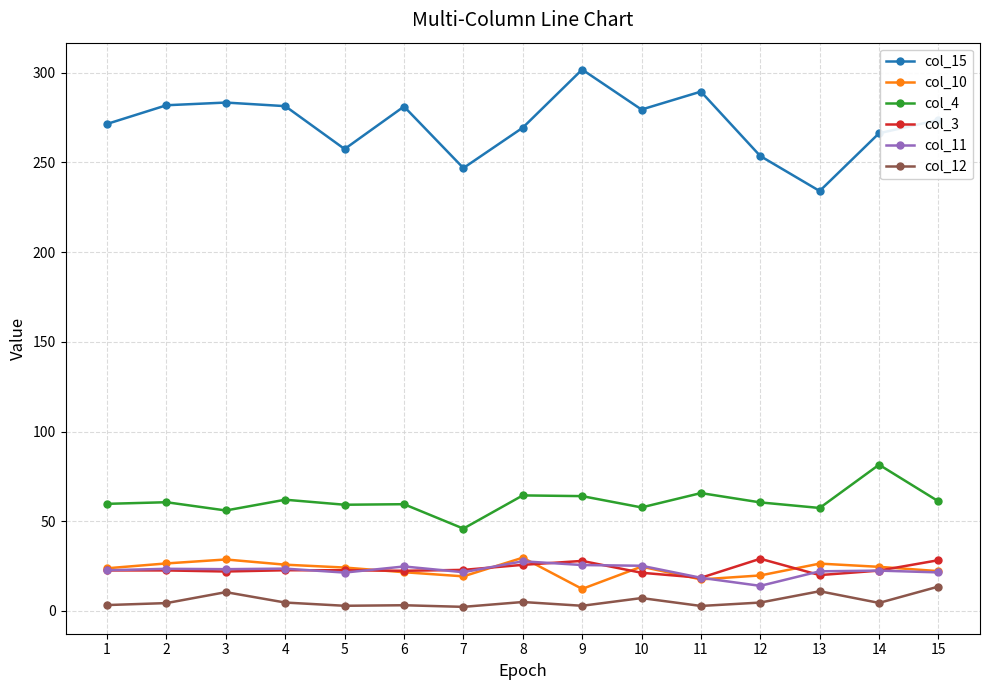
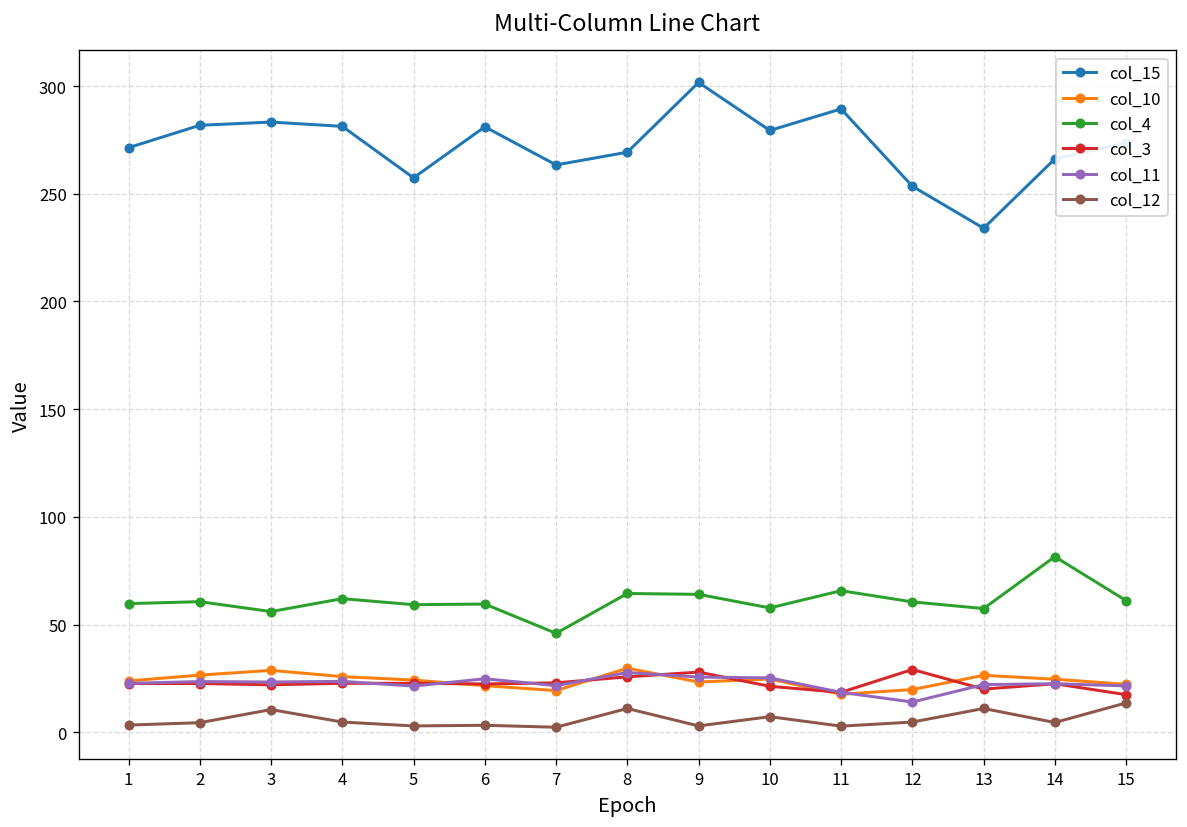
col_15, 7: 247 -> 263
col_12, 8: 5 -> 11
col_10, 9: 12 -> 23
col_3, 15: 28 -> 17
